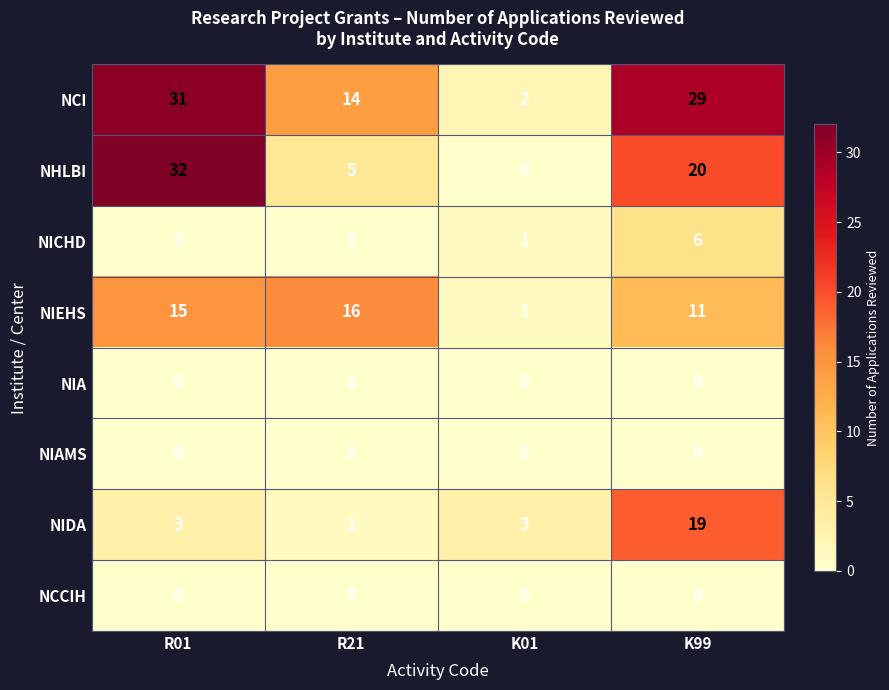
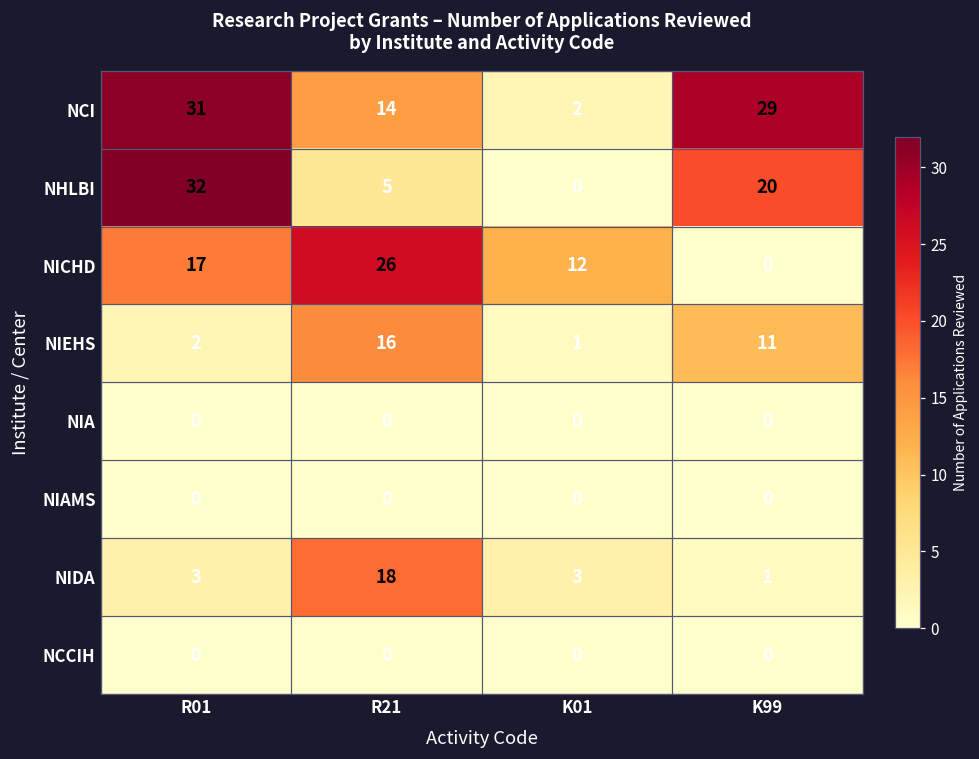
NICHD, R01: 0 -> 17
NICHD, R21: 0 -> 26
NICHD, K01: 1 -> 12
NICHD, K99: 6 -> 0
NIEHS, R01: 15 -> 2
NIDA, R21: 1 -> 18
NIDA, K99: 19 -> 1
